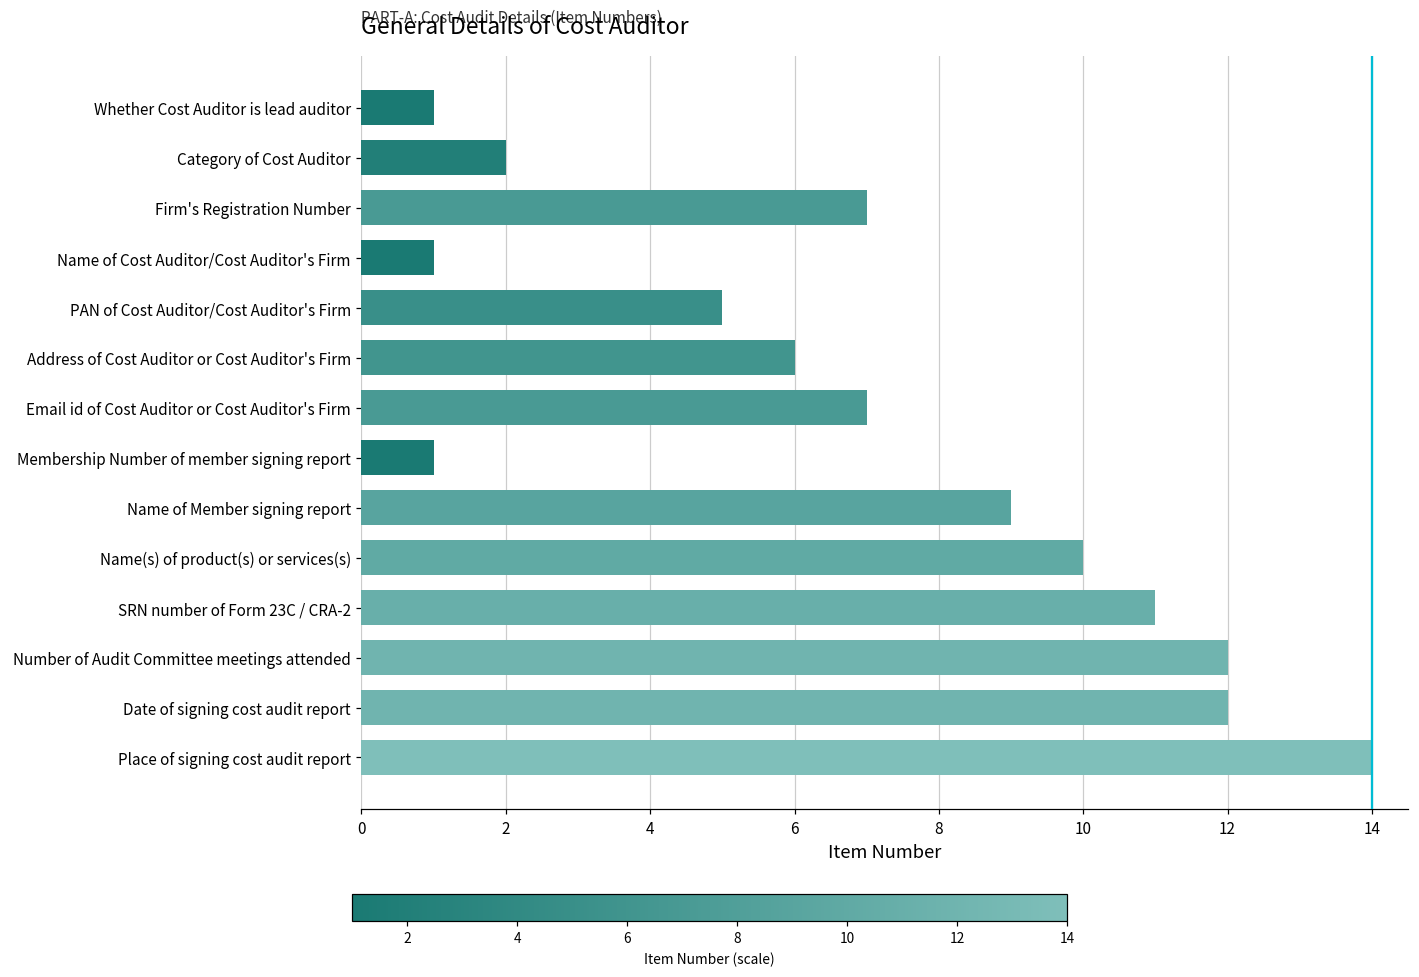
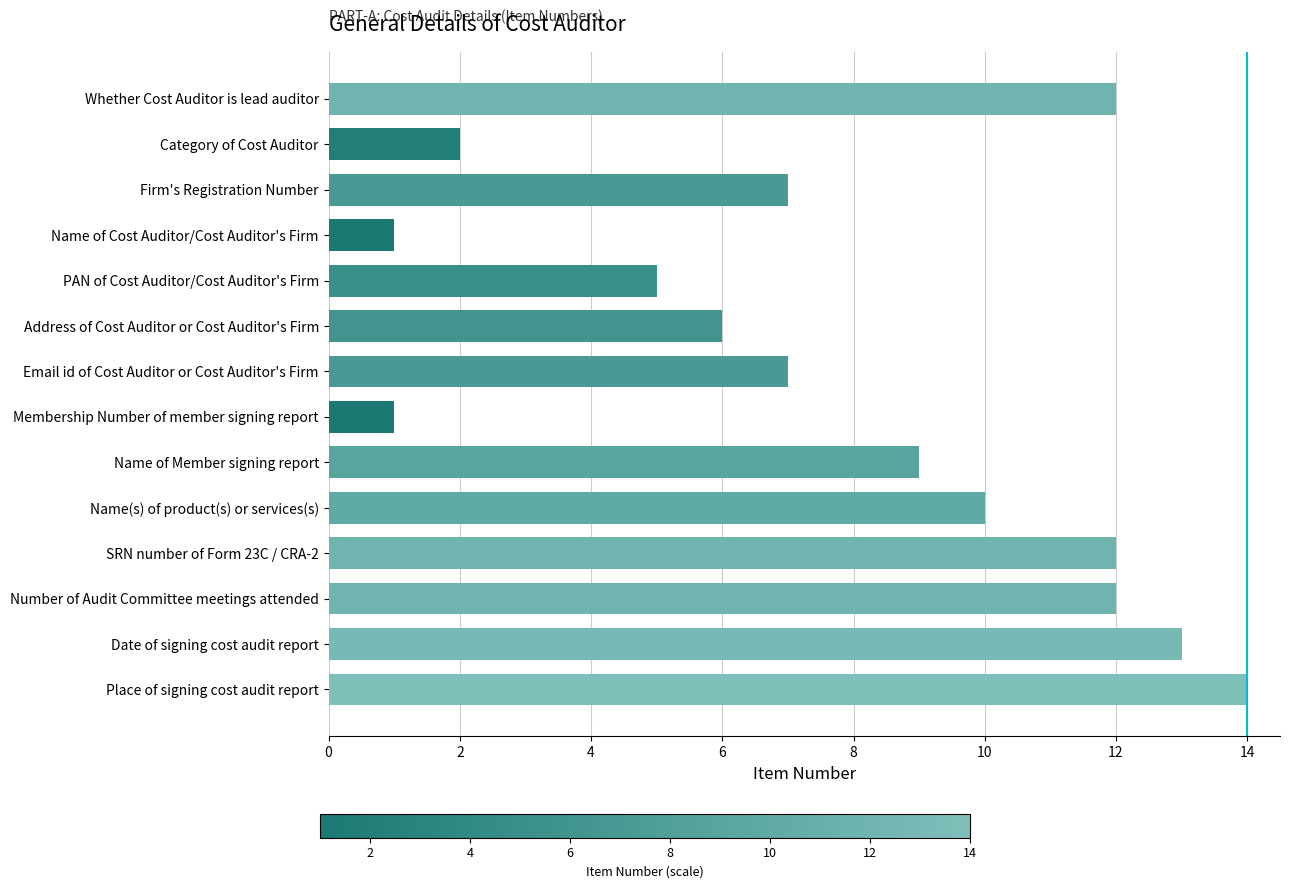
Whether Cost Auditor is lead auditor: 1 -> 12
SRN number of Form 23C / CRA-2: 11 -> 12
Date of signing cost audit report: 12 -> 13
